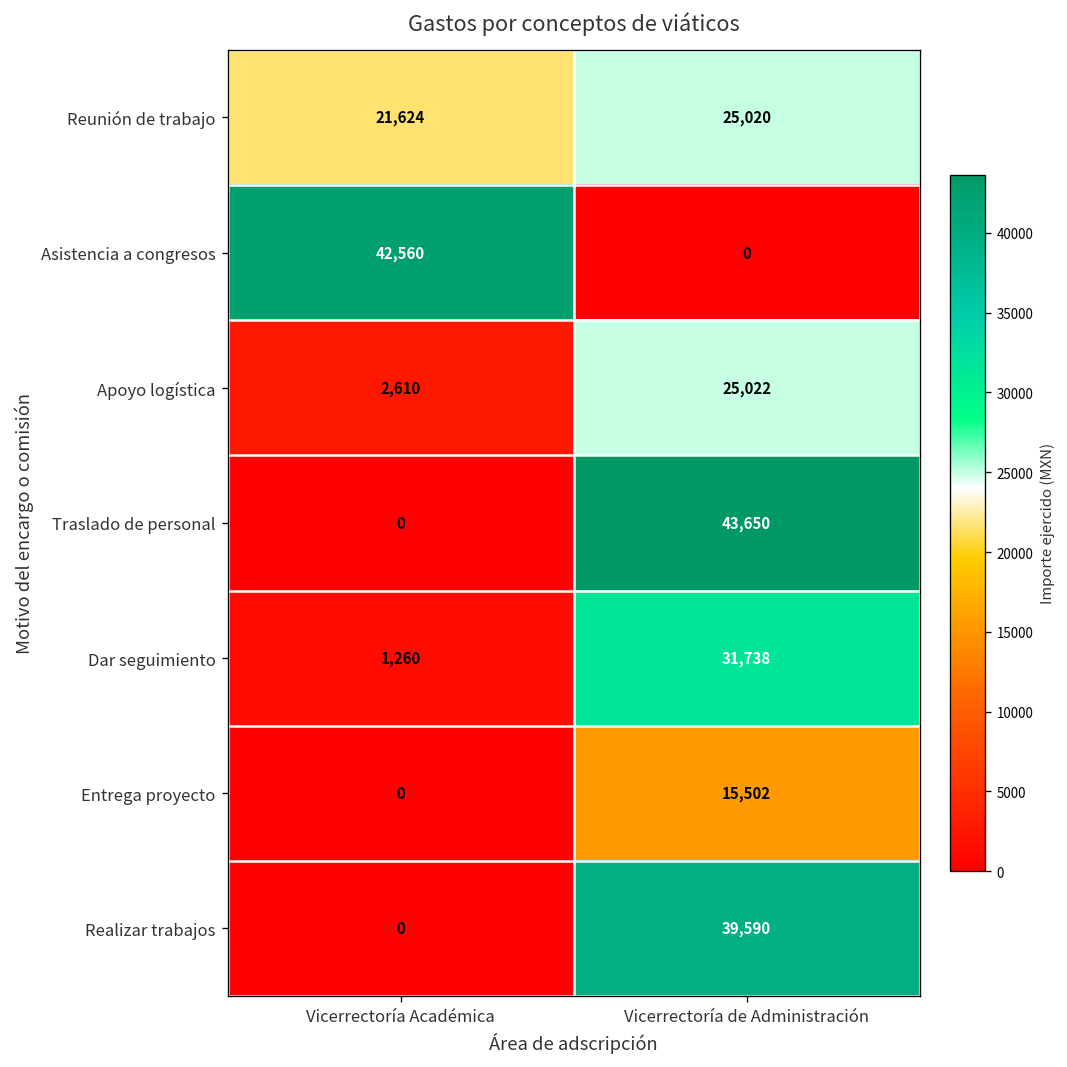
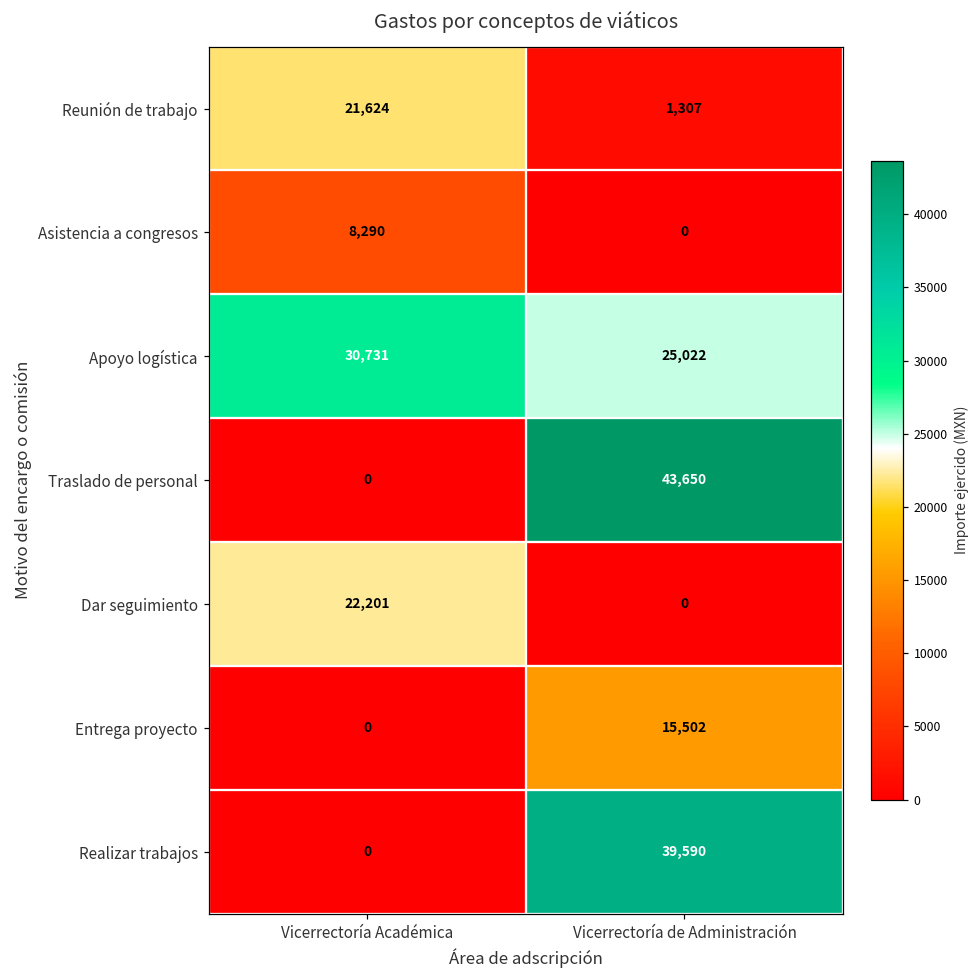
Reunión de trabajo, Vicerrectoría de Administración: 25,020 -> 1,307
Asistencia a congresos, Vicerrectoría Académica: 42,560 -> 8,290
Apoyo logística, Vicerrectoría Académica: 2,610 -> 30,731
Dar seguimiento, Vicerrectoría Académica: 1,260 -> 22,201
Dar seguimiento, Vicerrectoría de Administración: 31,738 -> 0
